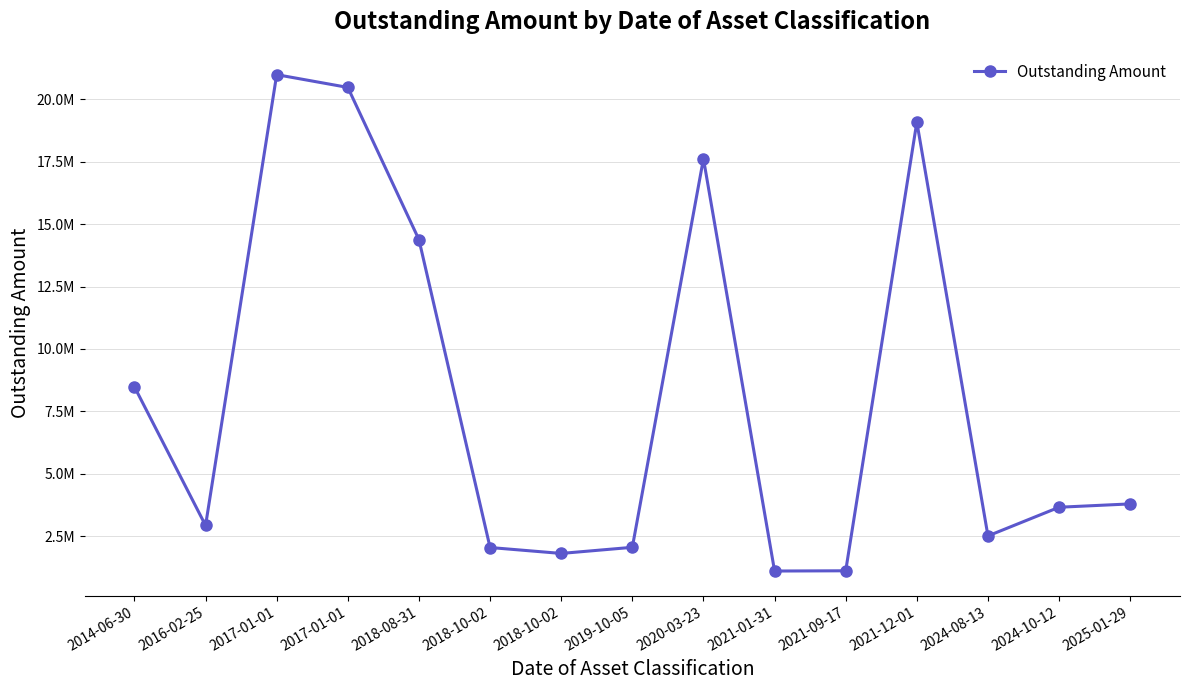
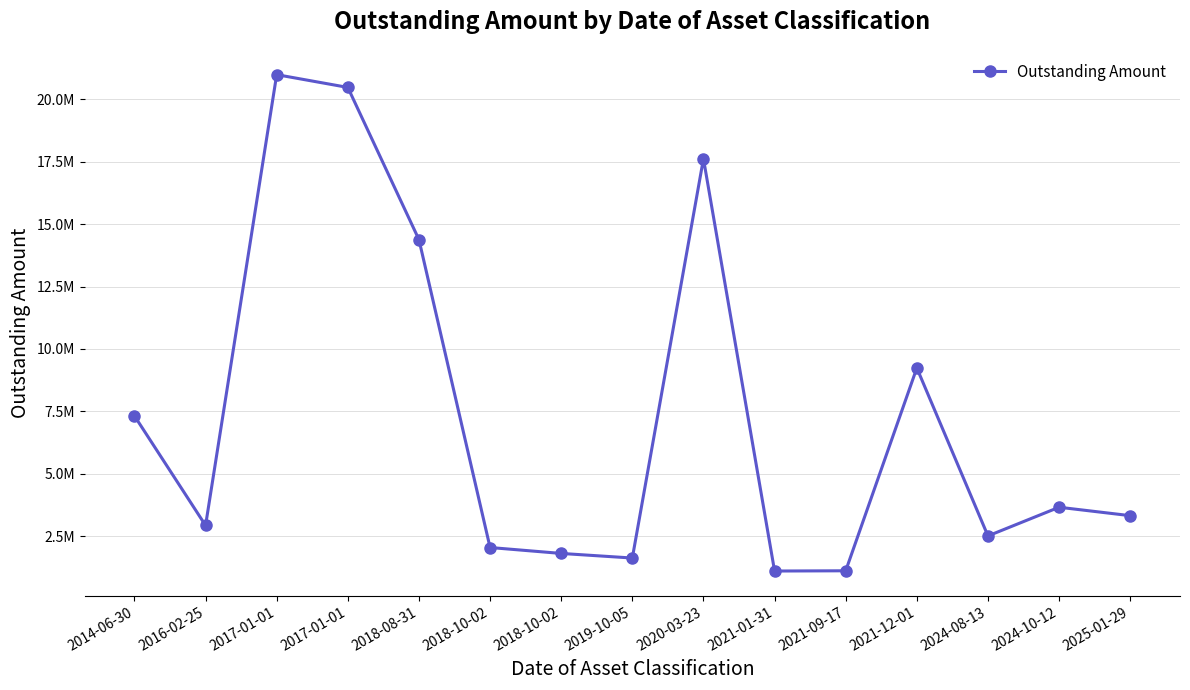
2014-06-30: 8500000 -> 7300000
2019-10-05: 2100000 -> 1600000
2021-12-01: 19100000 -> 9200000
2025-01-29: 3800000 -> 3300000
